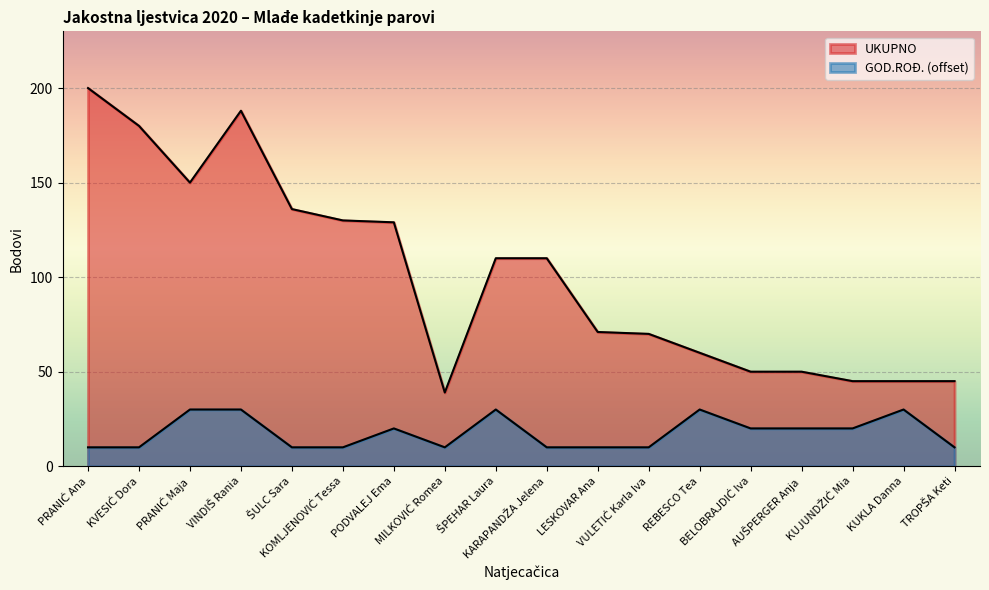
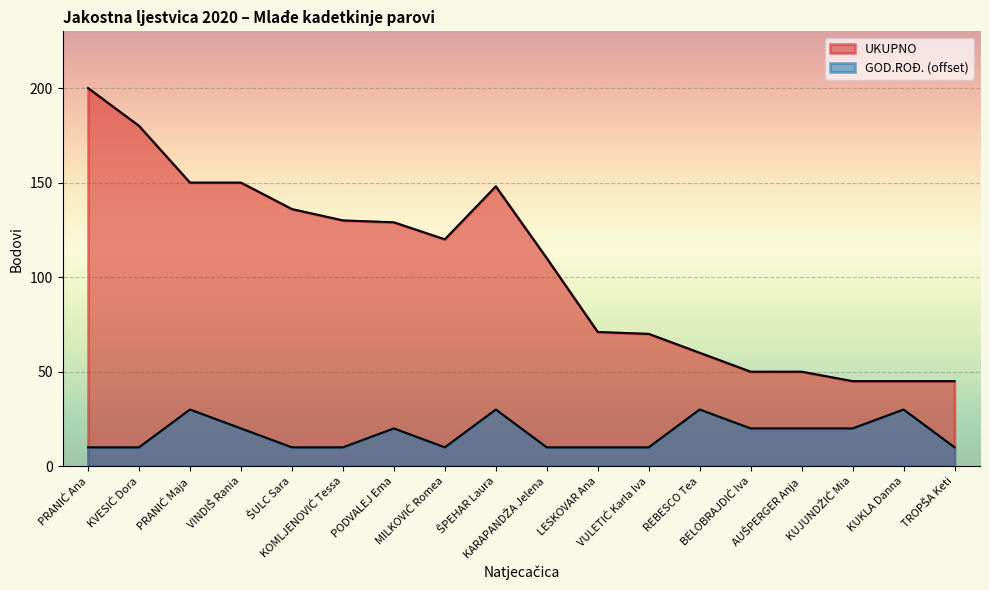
UKUPNO, VINDIŠ Rania: 188 -> 150
GOD.ROĐ. (offset), VINDIŠ Rania: 30 -> 20
UKUPNO, MILKOVIĆ Romea: 39 -> 120
UKUPNO, ŠPEHAR Laura: 110 -> 148
